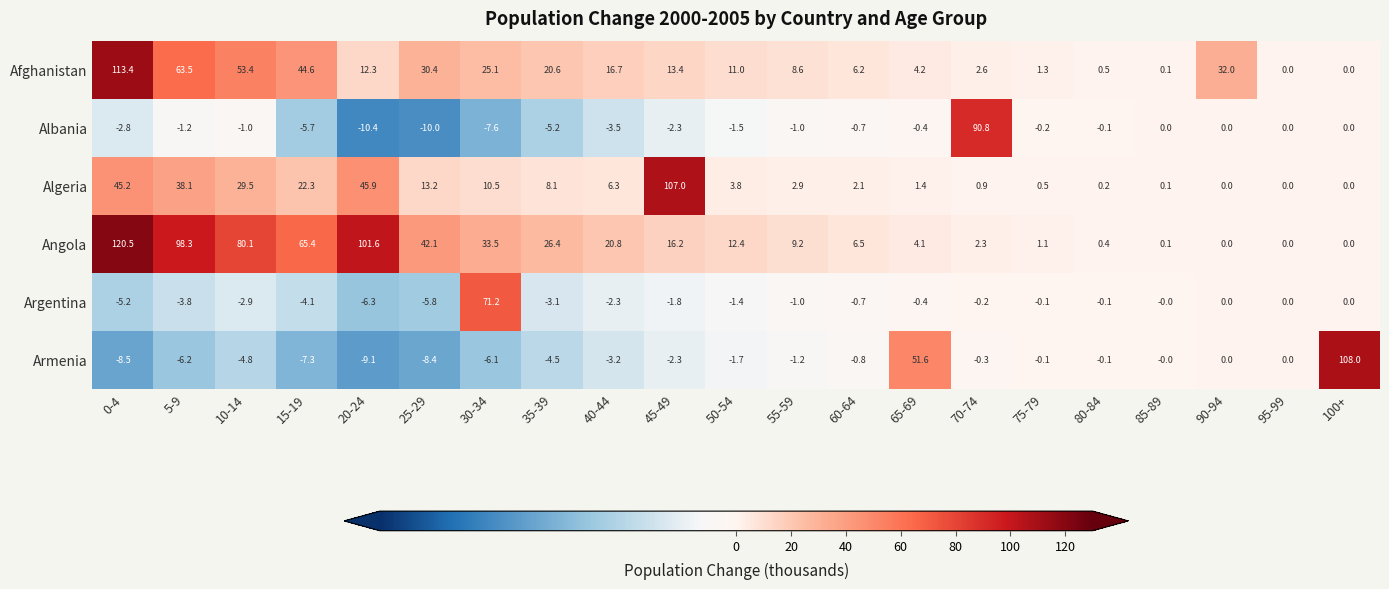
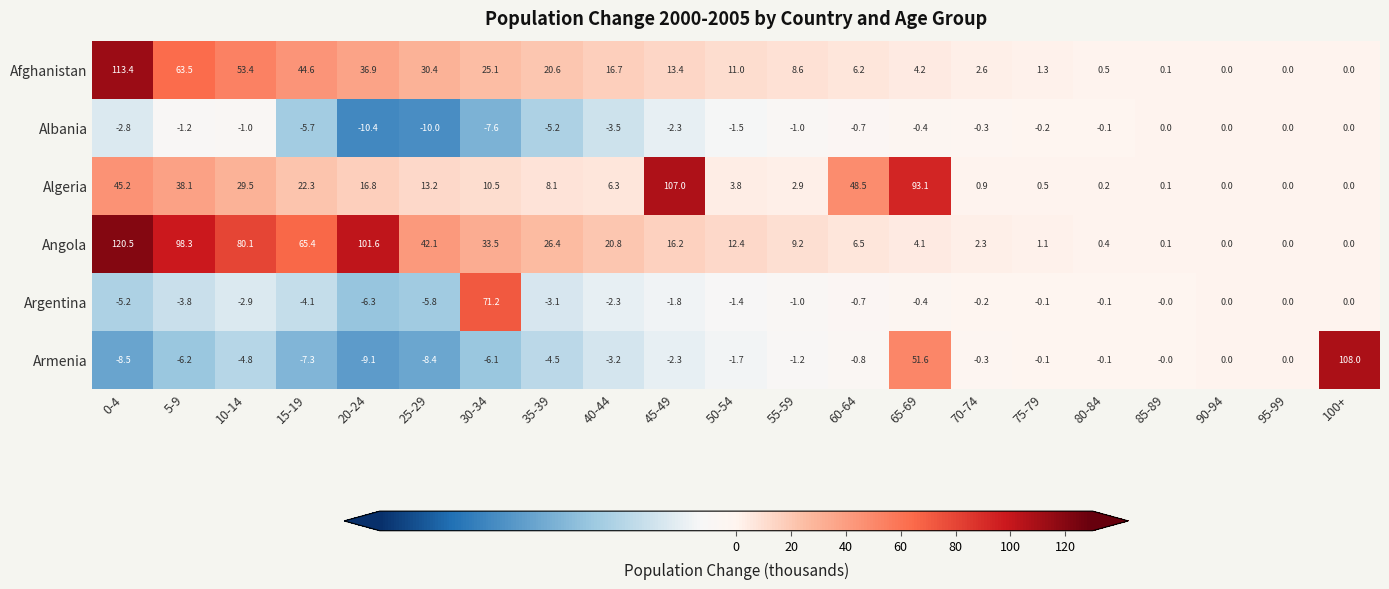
Afghanistan, 20-24: 12.3 -> 36.9
Afghanistan, 90-94: 32.0 -> 0.0
Albania, 70-74: 90.8 -> -0.3
Algeria, 20-24: 45.9 -> 16.8
Algeria, 60-64: 2.1 -> 48.5
Algeria, 65-69: 1.4 -> 93.1
